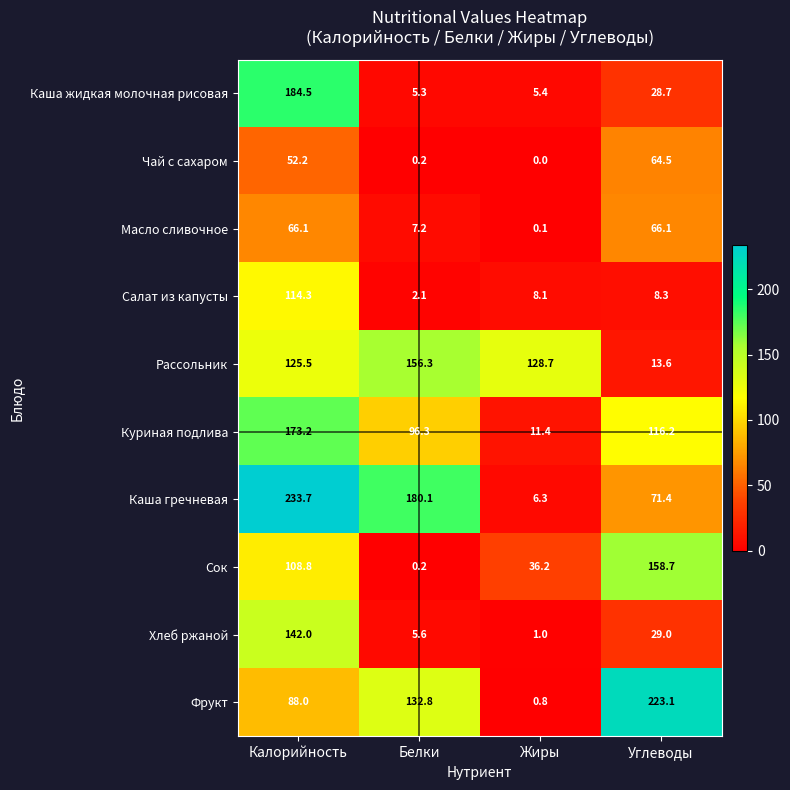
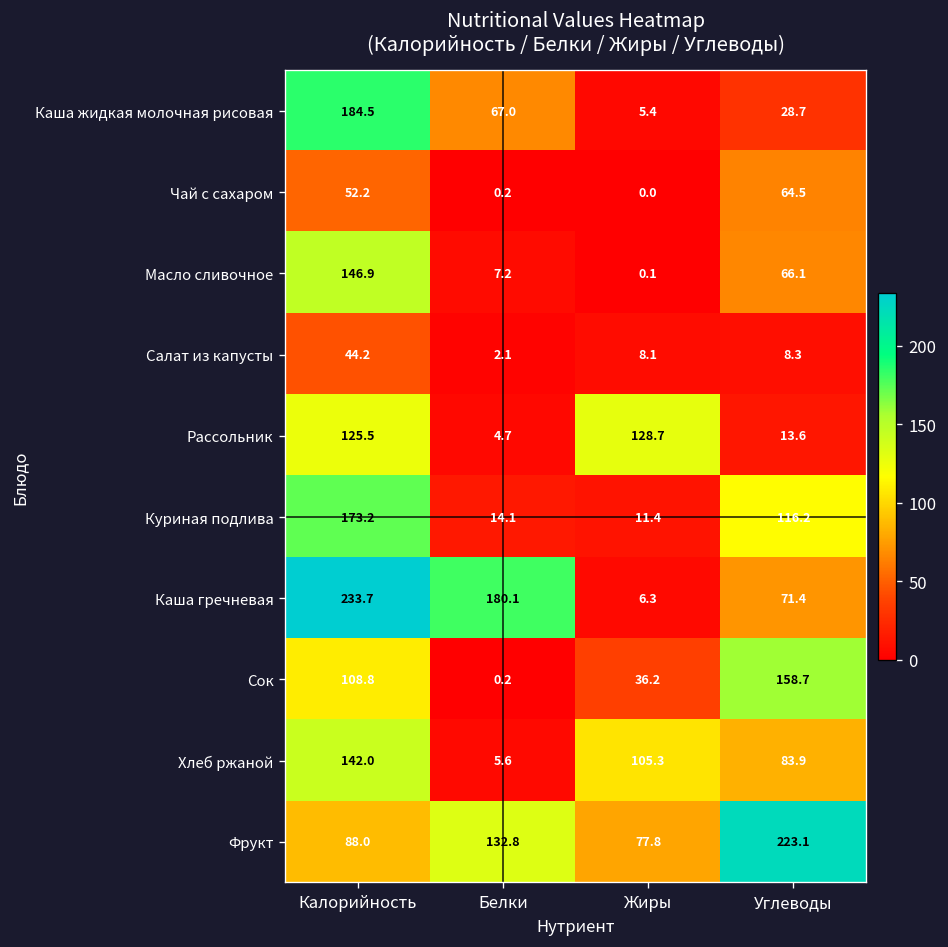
Каша жидкая молочная рисовая, Белки: 5.3 -> 67.0
Масло сливочное, Калорийность: 66.1 -> 146.9
Салат из капусты, Калорийность: 114.3 -> 44.2
Рассольник, Белки: 156.3 -> 4.7
Куриная подлива, Белки: 96.3 -> 14.1
Хлеб ржаной, Жиры: 1.0 -> 105.3
Хлеб ржаной, Углеводы: 29.0 -> 83.9
Фрукт, Жиры: 0.8 -> 77.8
